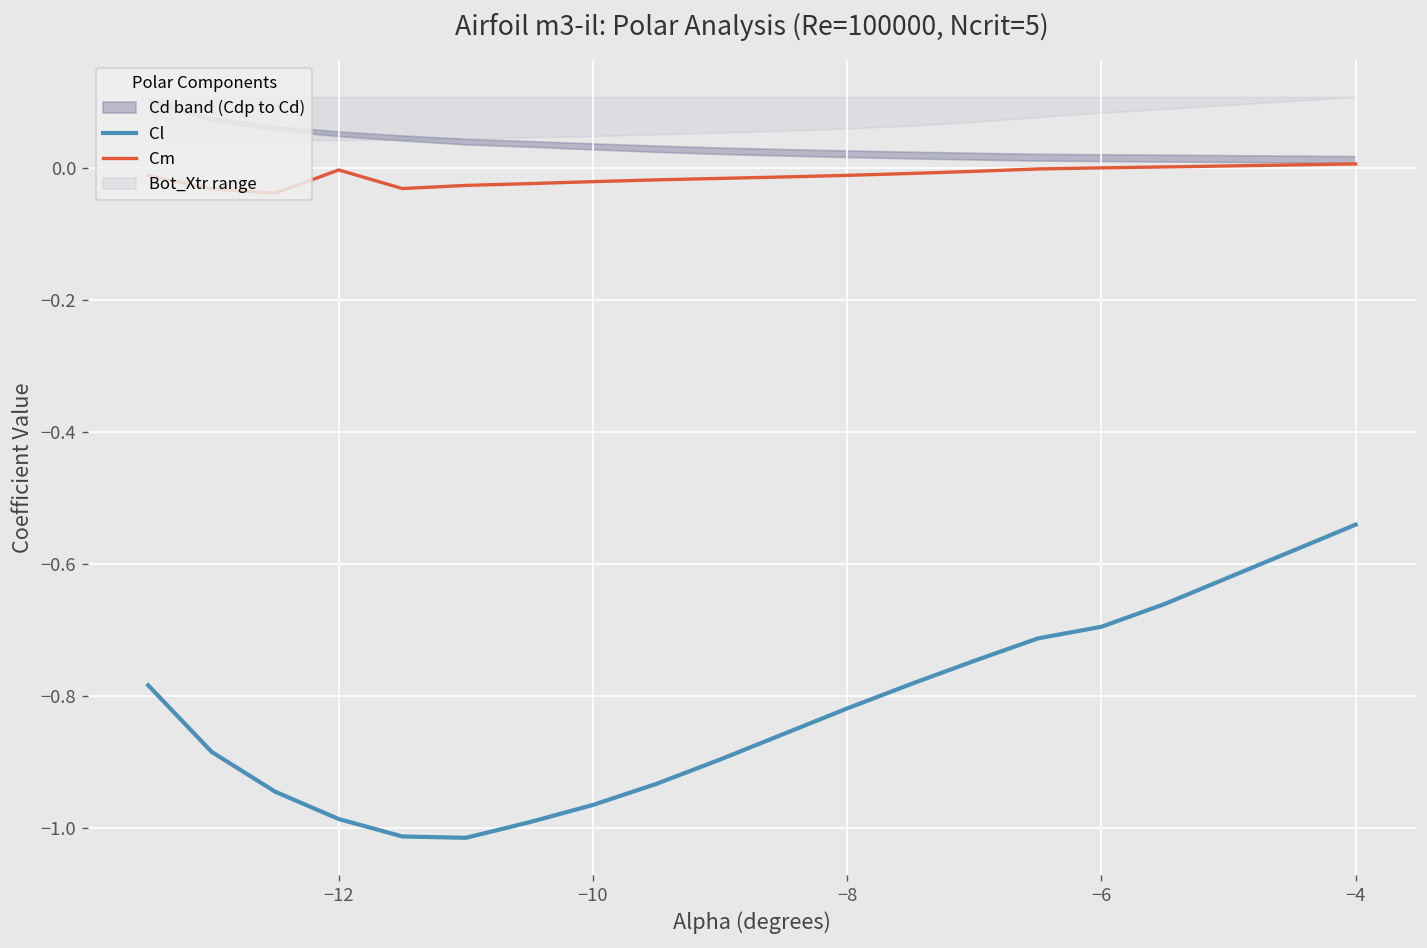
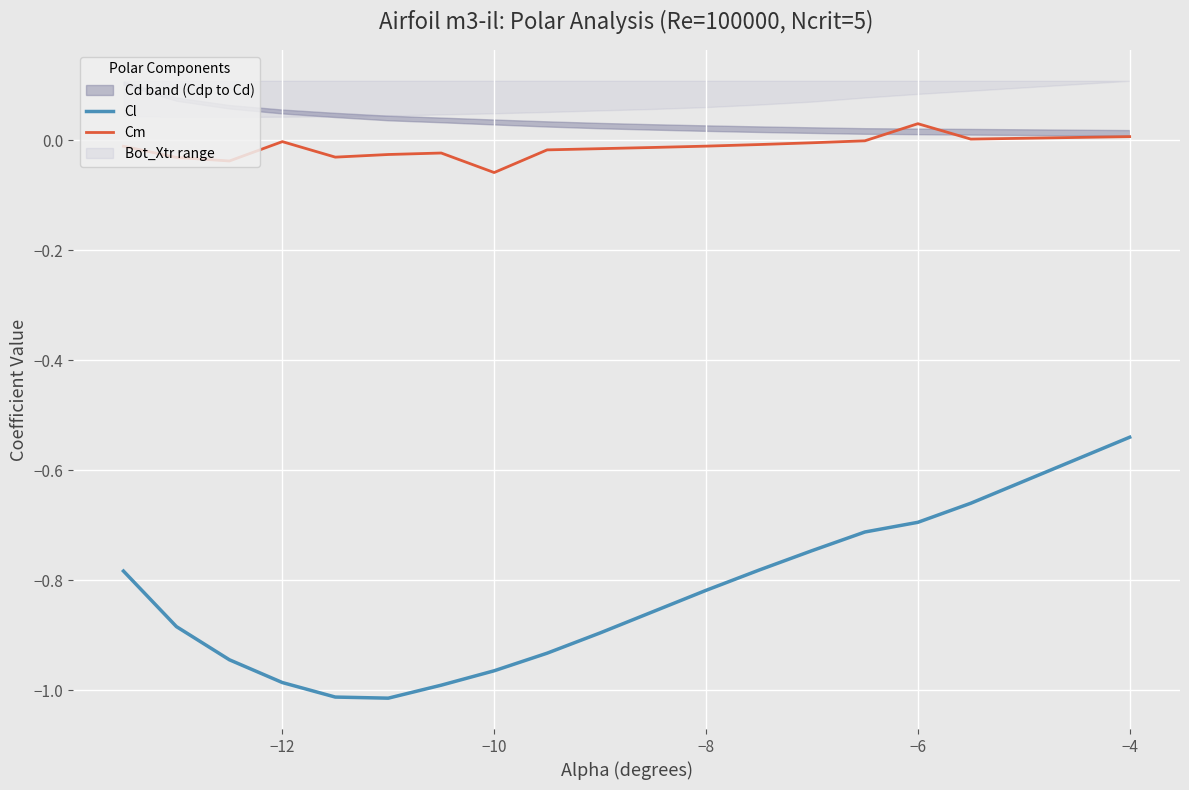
Cm, −10: -0.02 -> -0.06
Cm, −6: 0.00 -> 0.03
